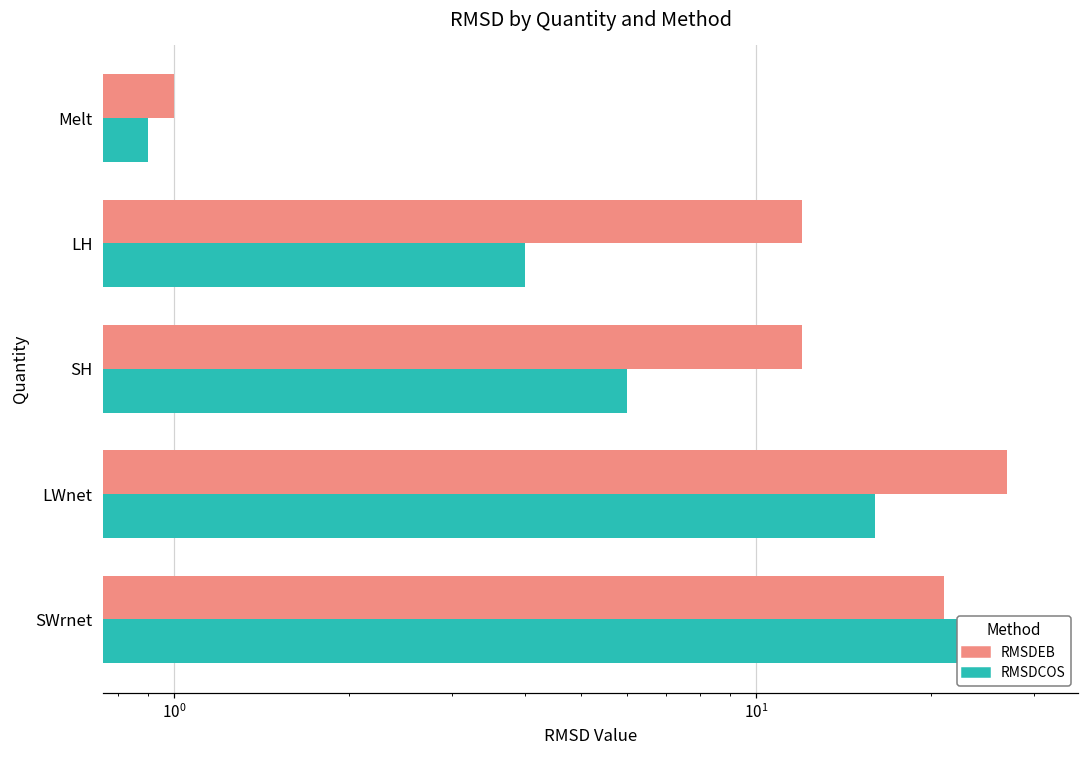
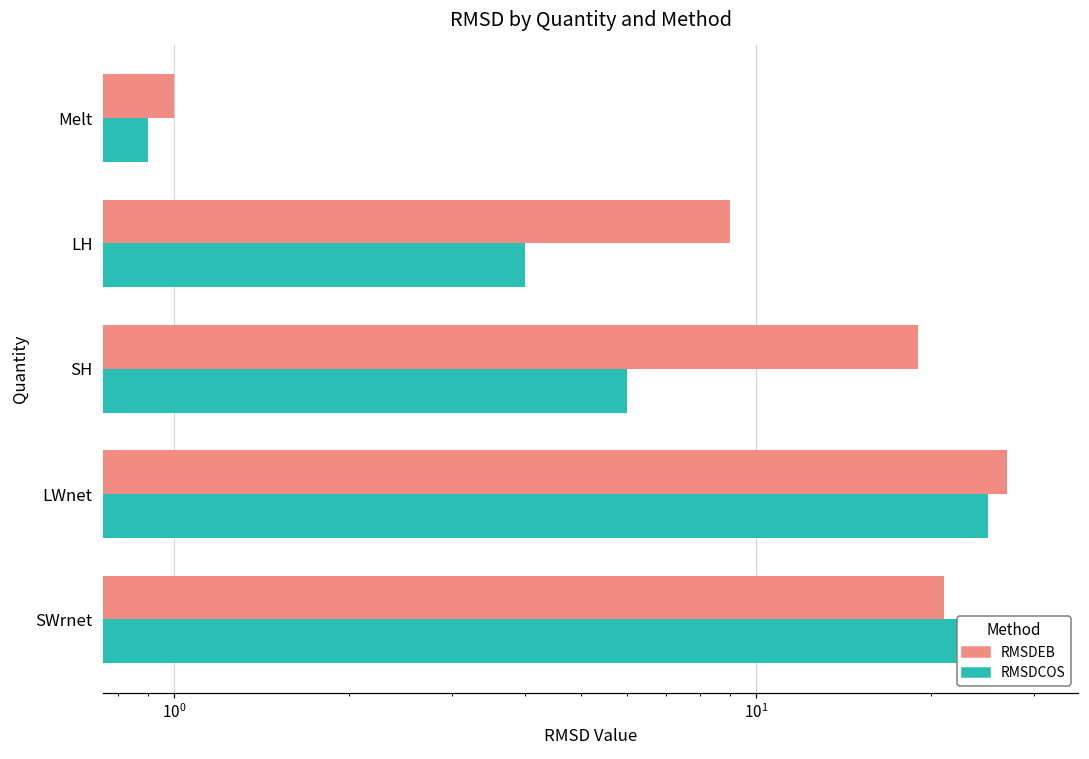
RMSDEB, LH: 12 -> 9
RMSDEB, SH: 12 -> 19
RMSDCOS, LWnet: 16 -> 25
